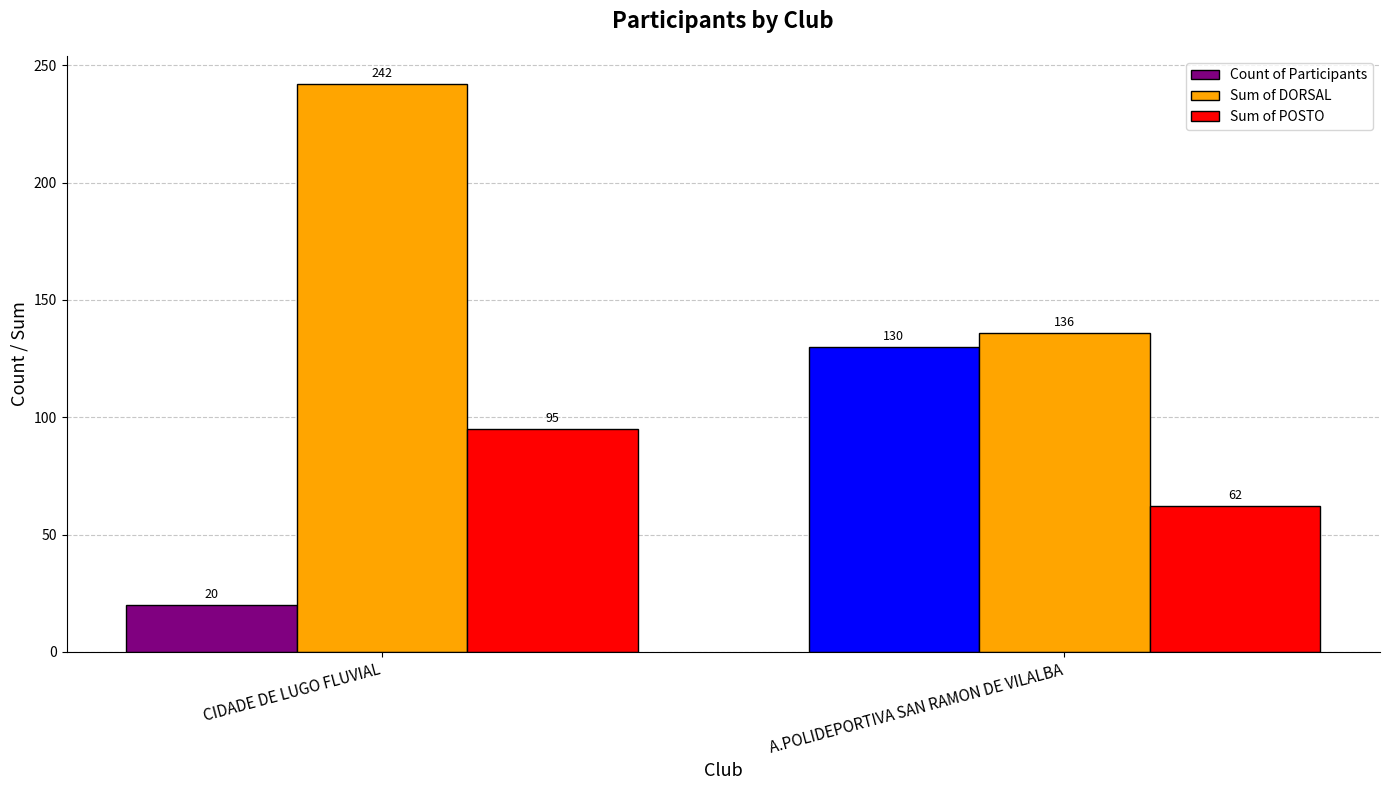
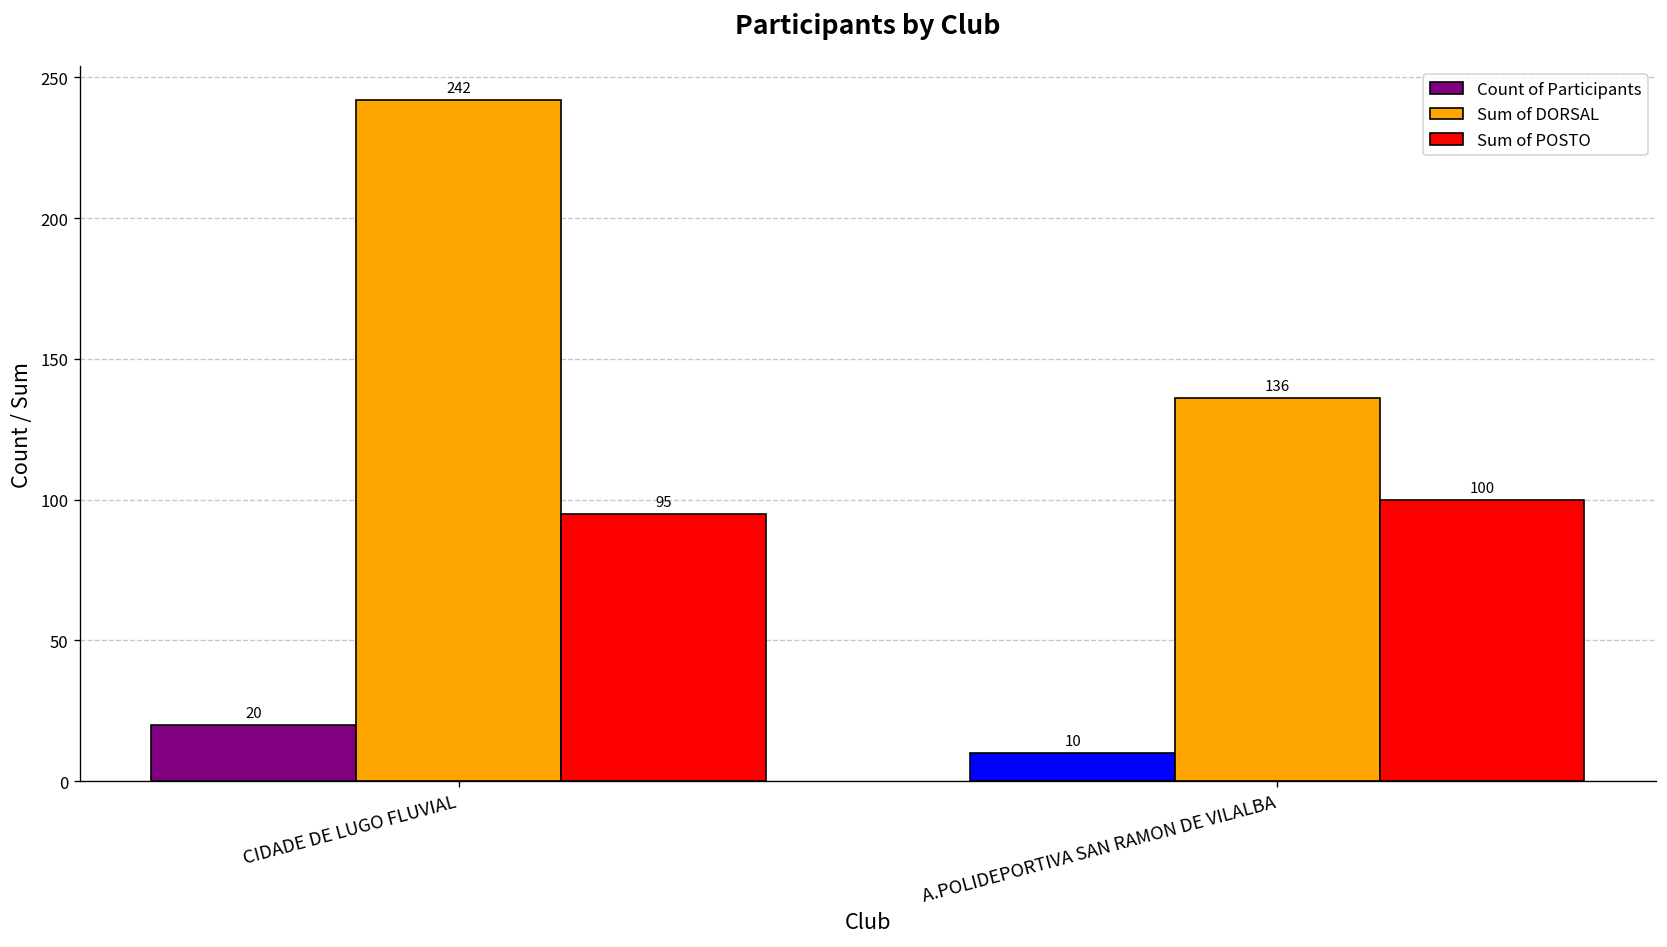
Count of Participants, A.POLIDEPORTIVA SAN RAMON DE VILALBA: 130 -> 10
Sum of POSTO, A.POLIDEPORTIVA SAN RAMON DE VILALBA: 62 -> 100
